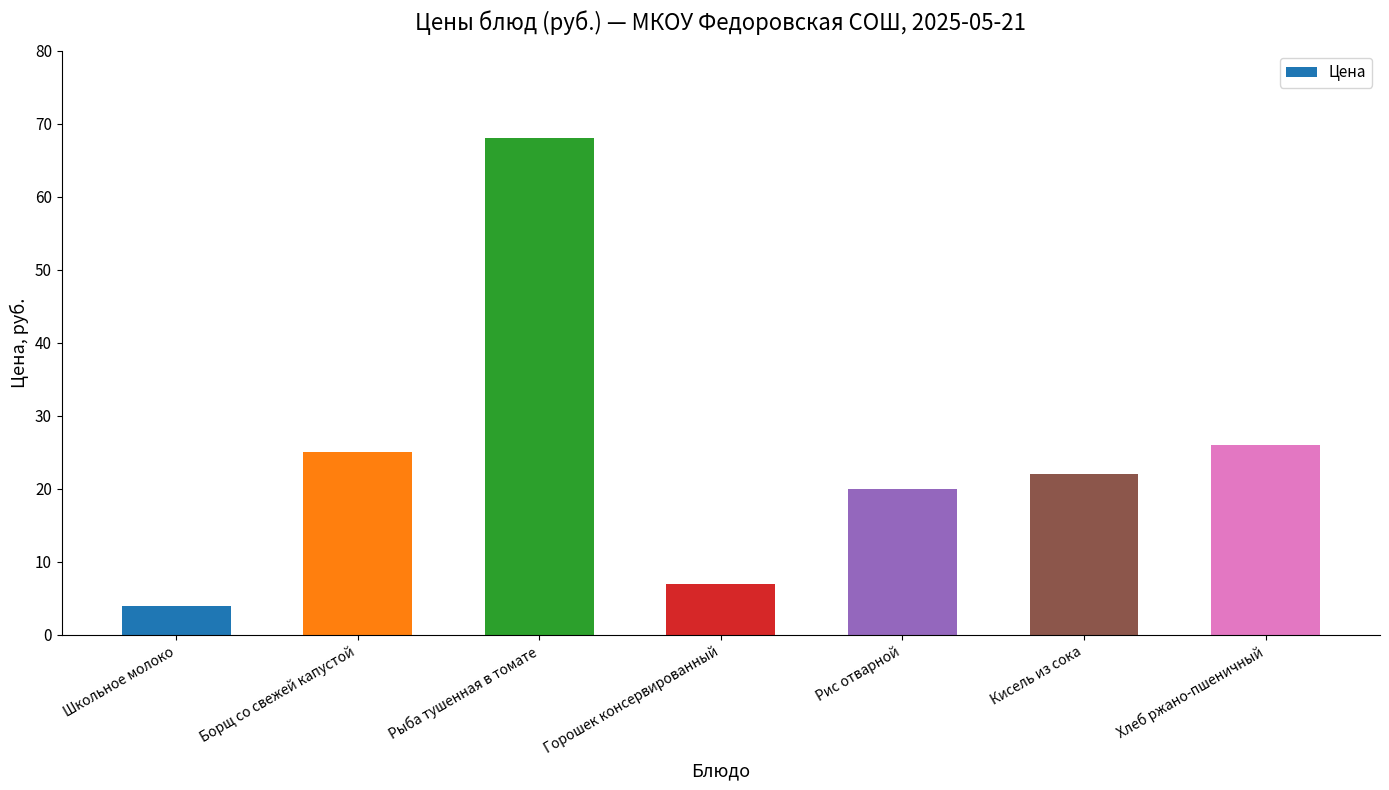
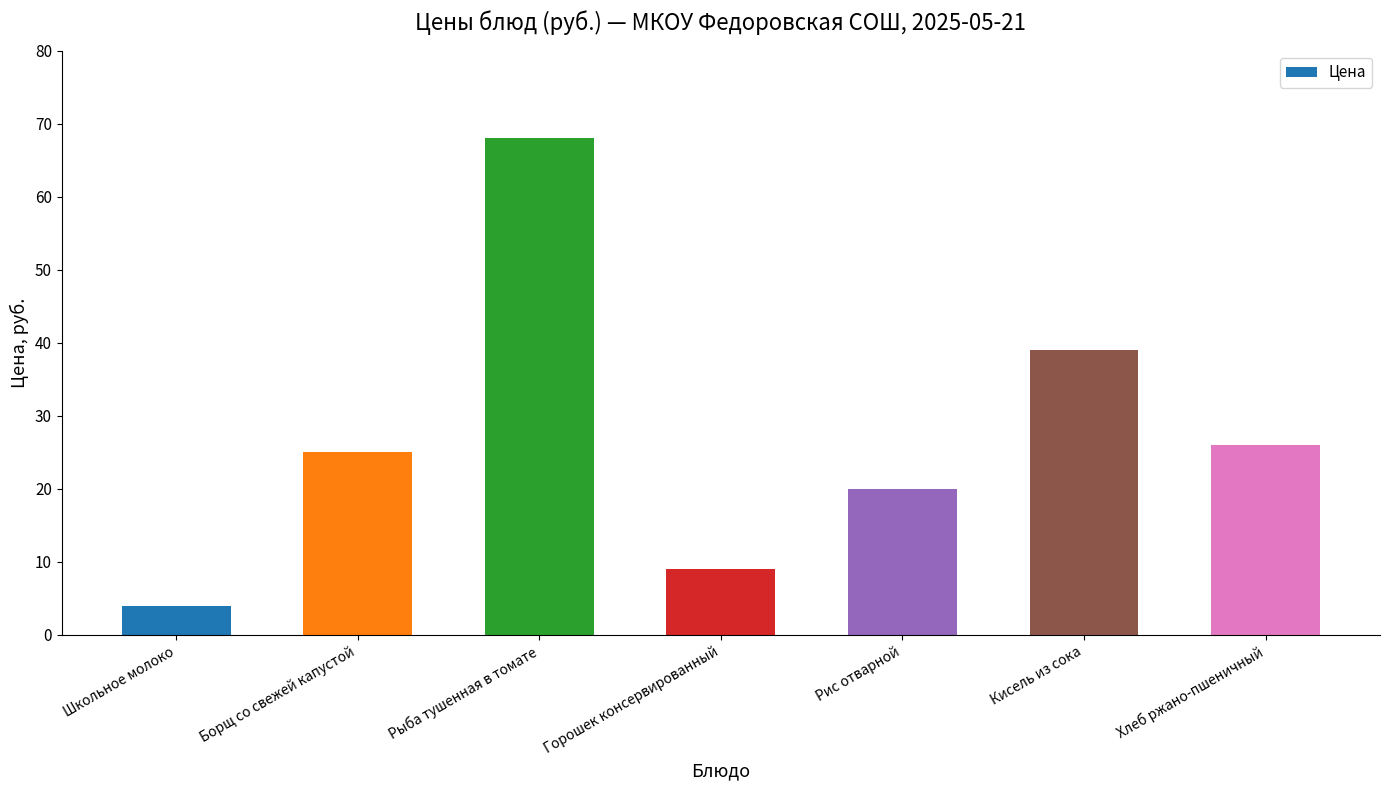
Горошек консервированный: 7 -> 9
Кисель из сока: 22 -> 39
